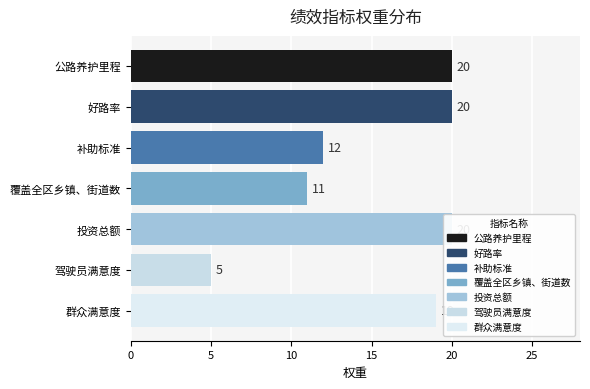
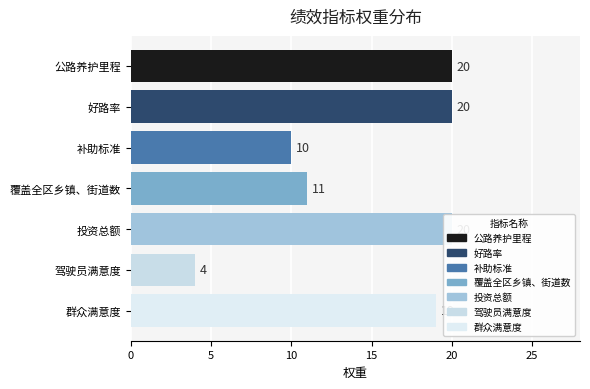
补助标准: 12 -> 10
驾驶员满意度: 5 -> 4
